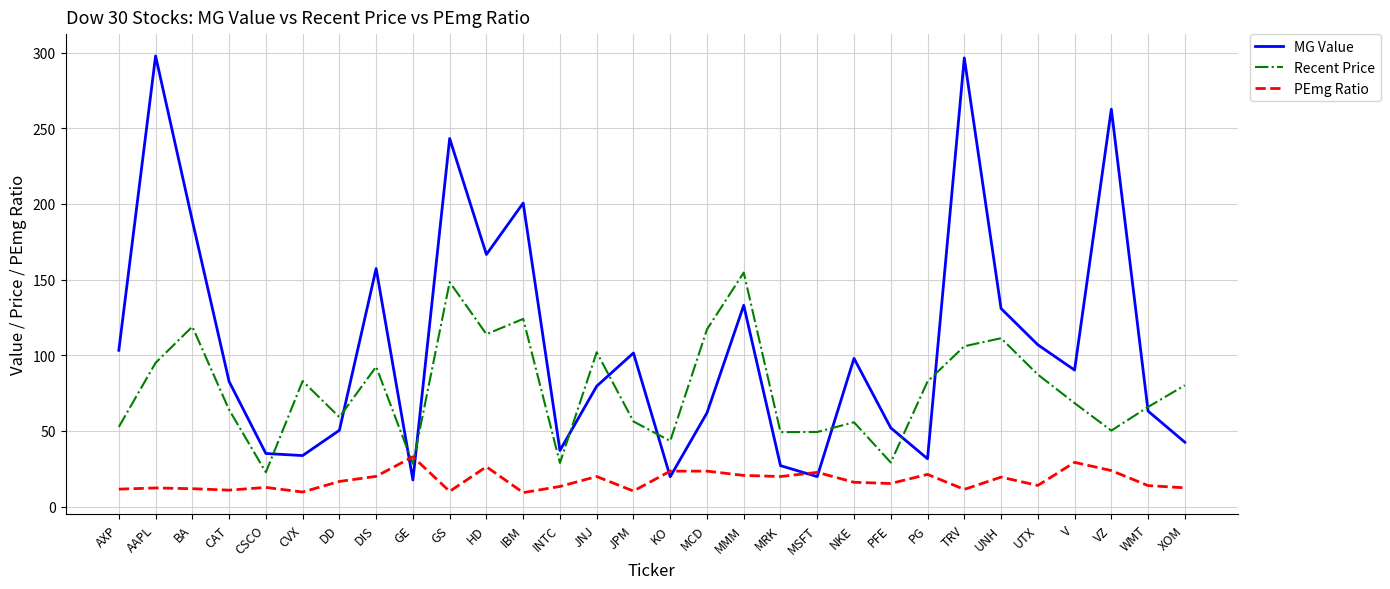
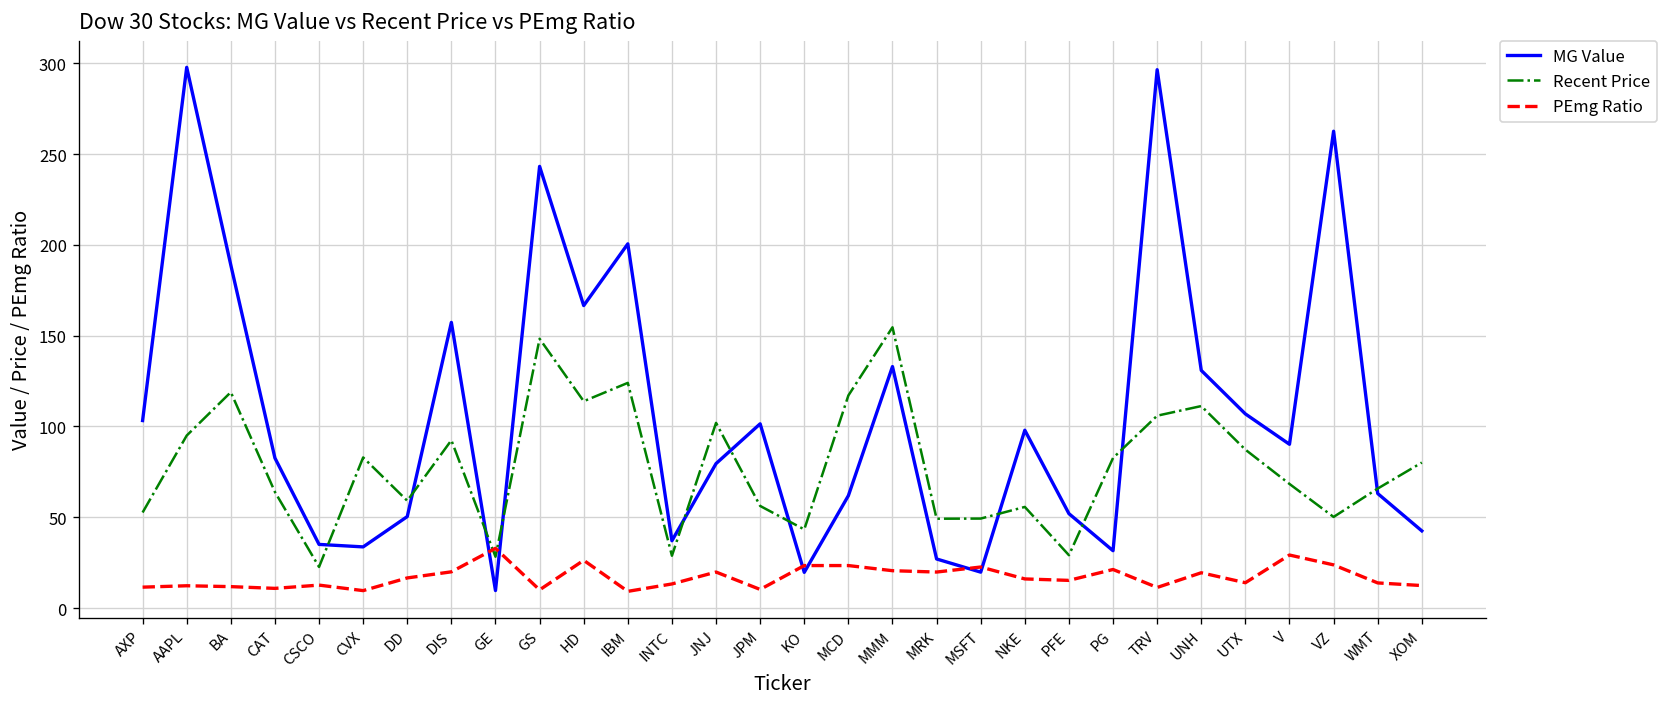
MG Value, GE: 18 -> 10
